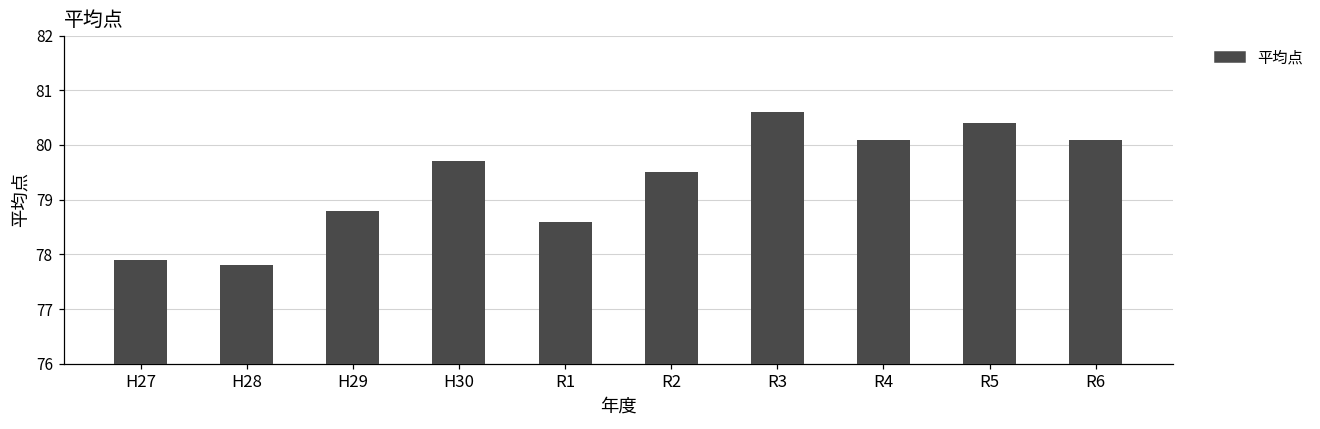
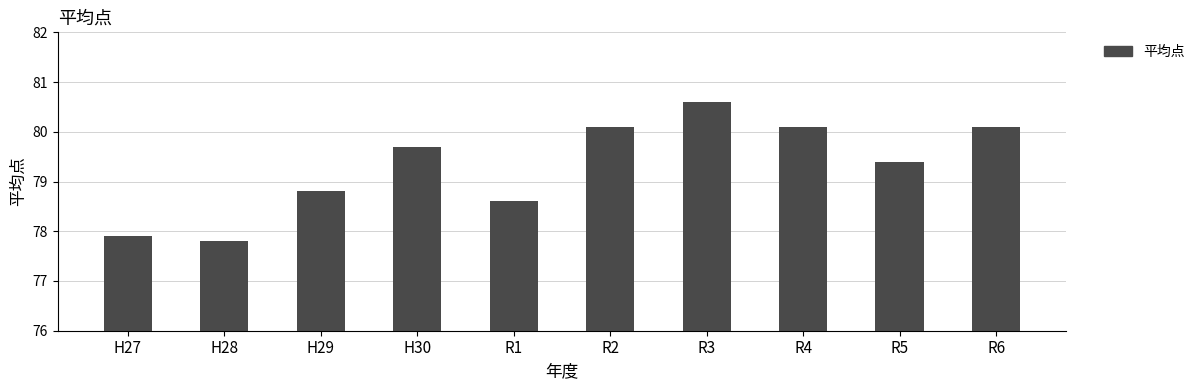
R2: 79.5 -> 80.1
R5: 80.4 -> 79.4
